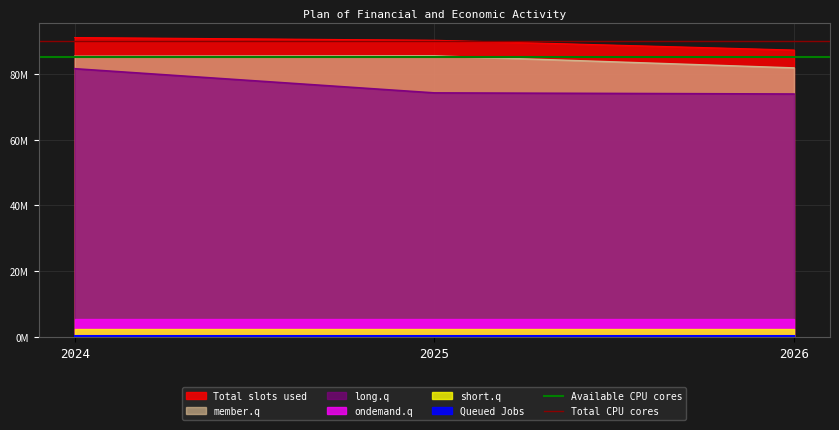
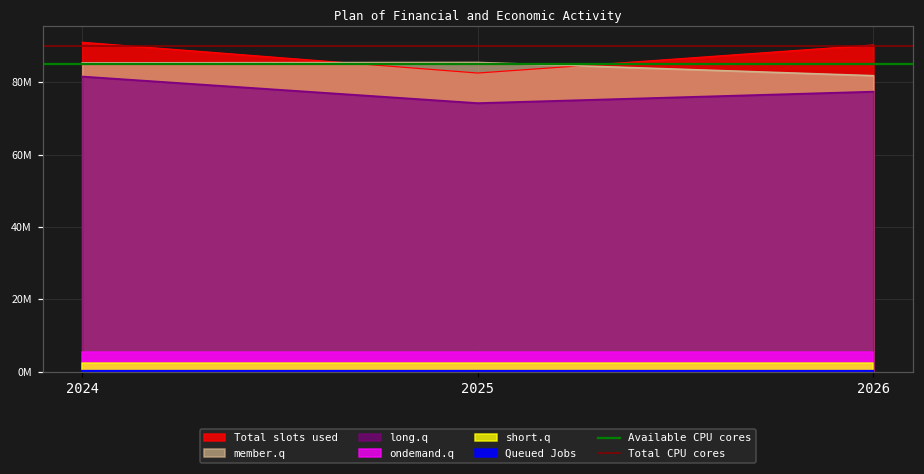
Total slots used, 2025: 90000000 -> 83000000
Total slots used, 2026: 87000000 -> 90000000
long.q, 2026: 74000000 -> 77000000
